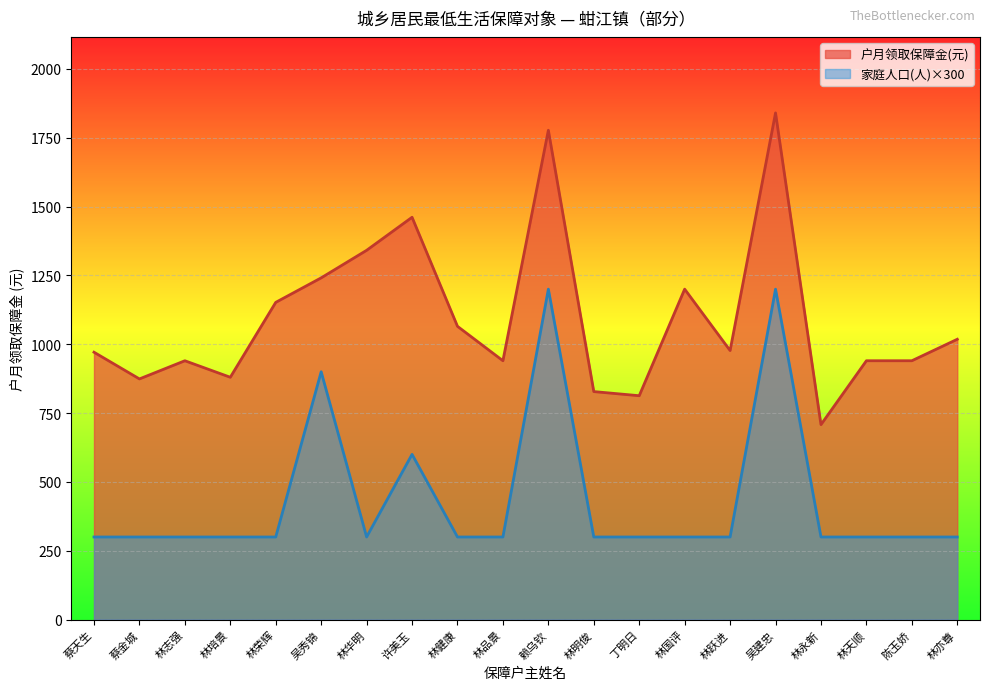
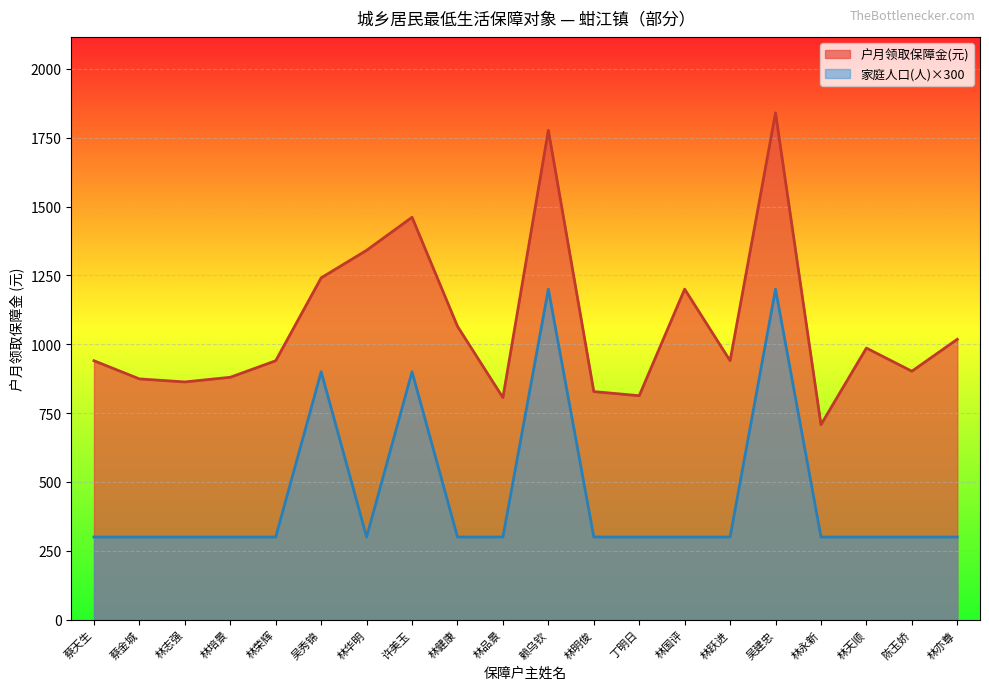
户月领取保障金(元), 蔡天生: 970 -> 940
户月领取保障金(元), 林志强: 940 -> 860
户月领取保障金(元), 林荣辉: 1150 -> 940
家庭人口(人)×300, 许美玉: 600 -> 900
户月领取保障金(元), 林品景: 940 -> 810
户月领取保障金(元), 林跃进: 980 -> 940
户月领取保障金(元), 林天顺: 940 -> 990
户月领取保障金(元), 陈玉娇: 940 -> 900
